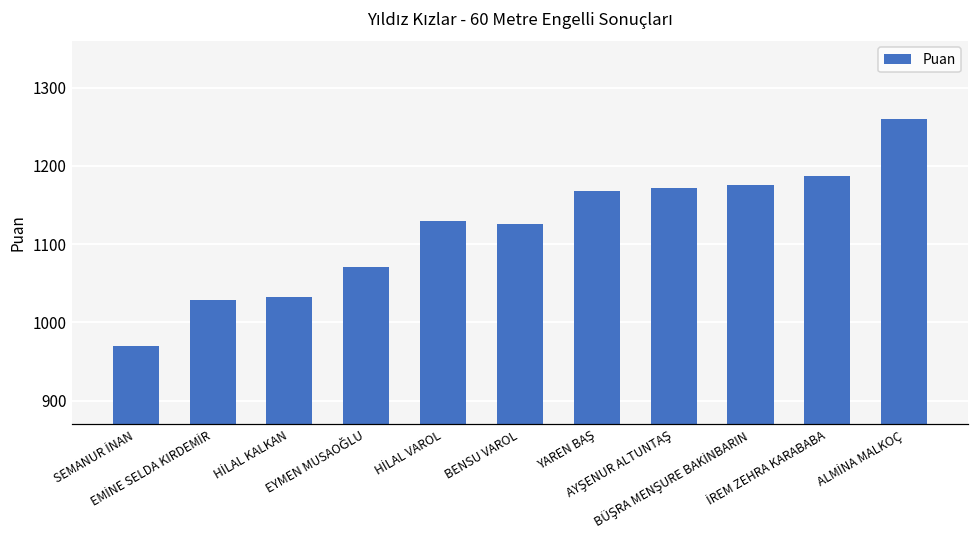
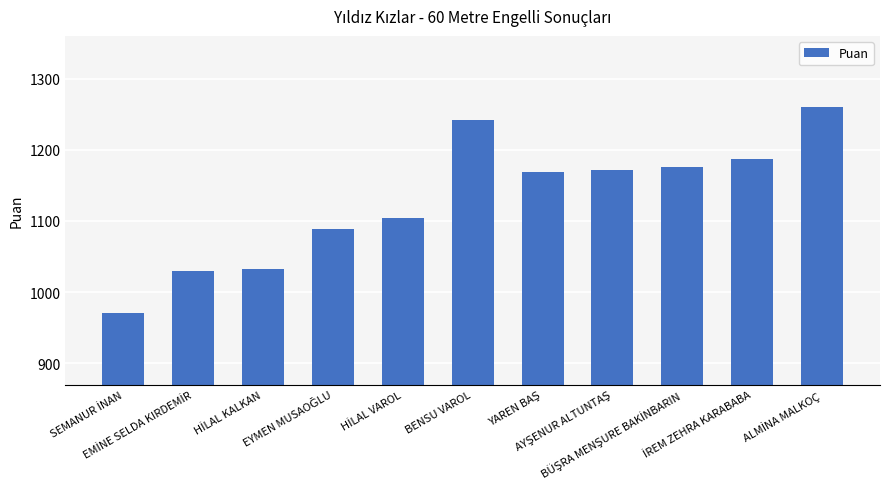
EYMEN MUSAOĞLU: 1070 -> 1090
HİLAL VAROL: 1130 -> 1100
BENSU VAROL: 1130 -> 1240
